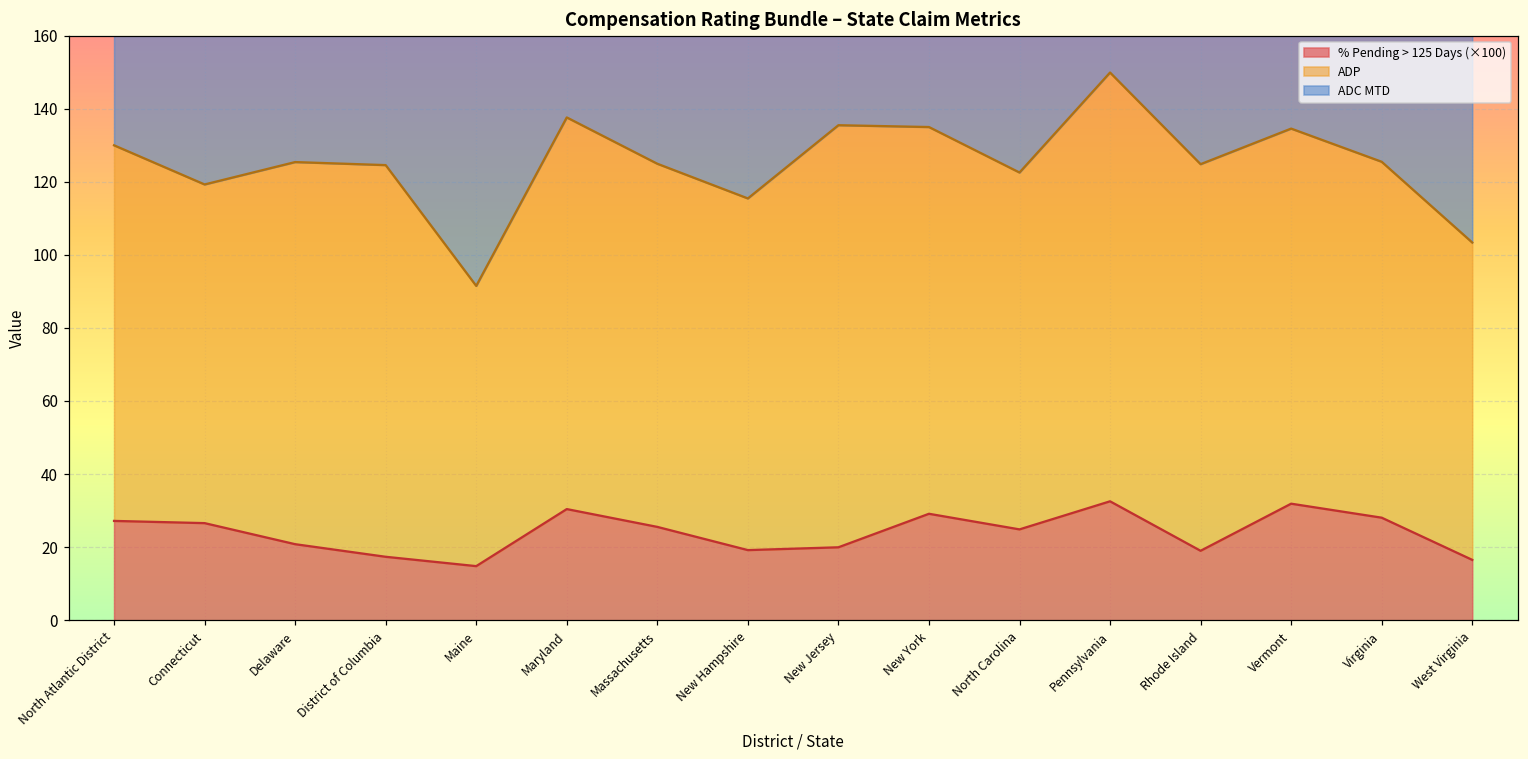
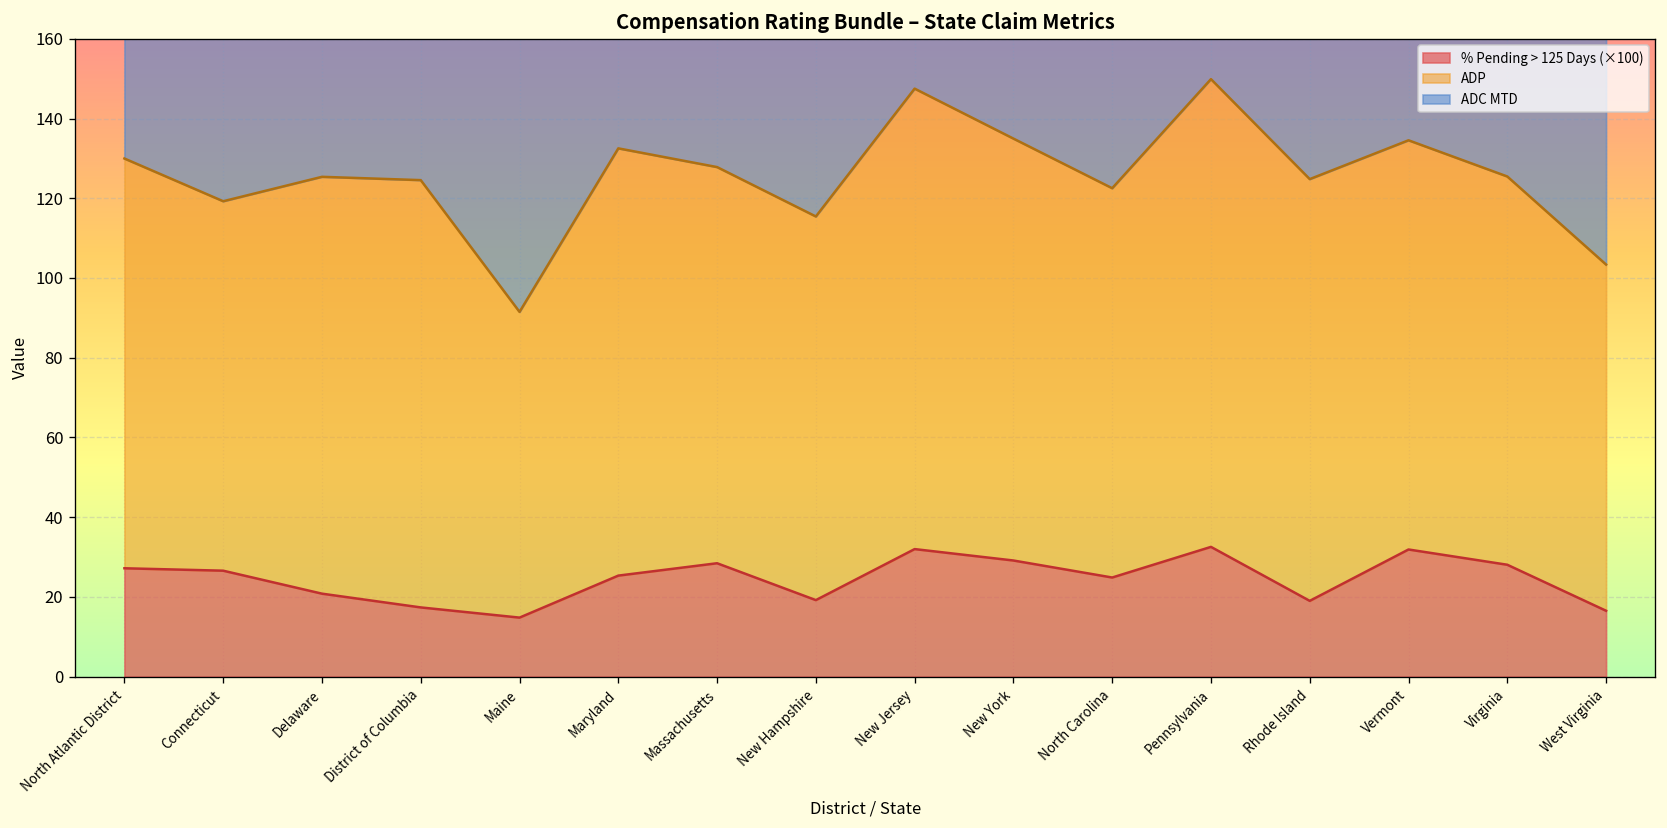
% Pending > 125 Days (×100), Maryland: 30 -> 25
% Pending > 125 Days (×100), Massachusetts: 26 -> 28
% Pending > 125 Days (×100), New Jersey: 20 -> 32
